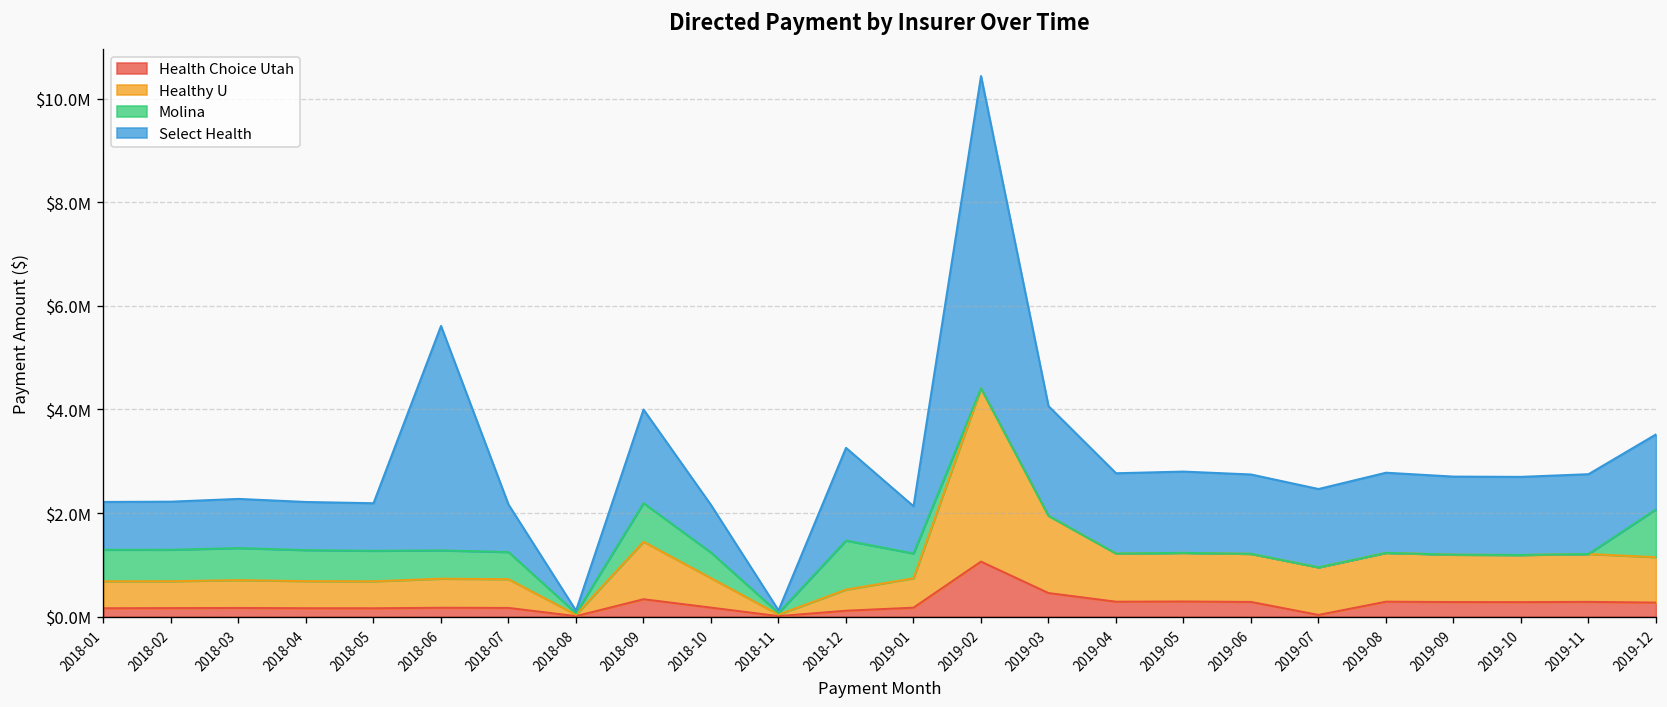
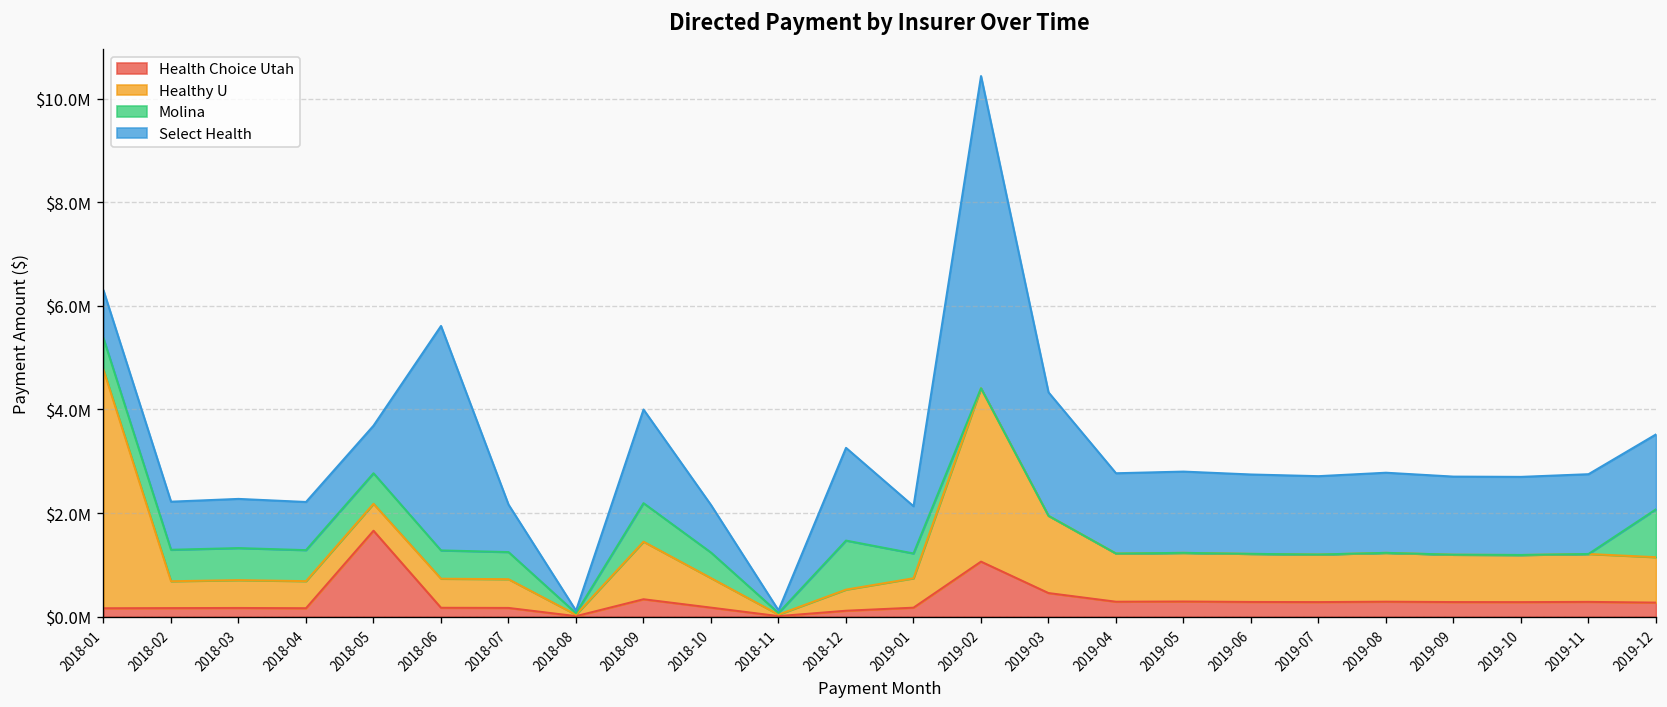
Healthy U, 2018-01: $500000 -> $4600000
Health Choice Utah, 2018-05: $200000 -> $1700000
Select Health, 2019-03: $2100000 -> $2400000
Health Choice Utah, 2019-07: $0 -> $300000
